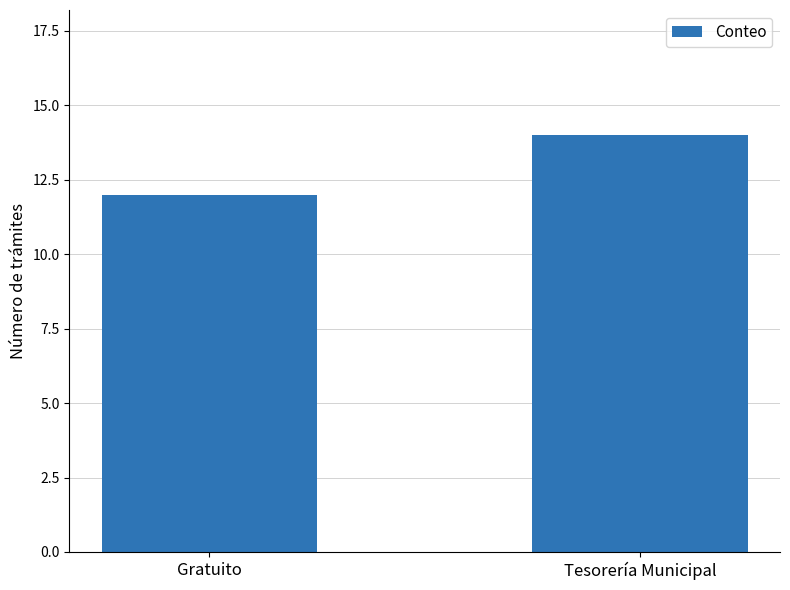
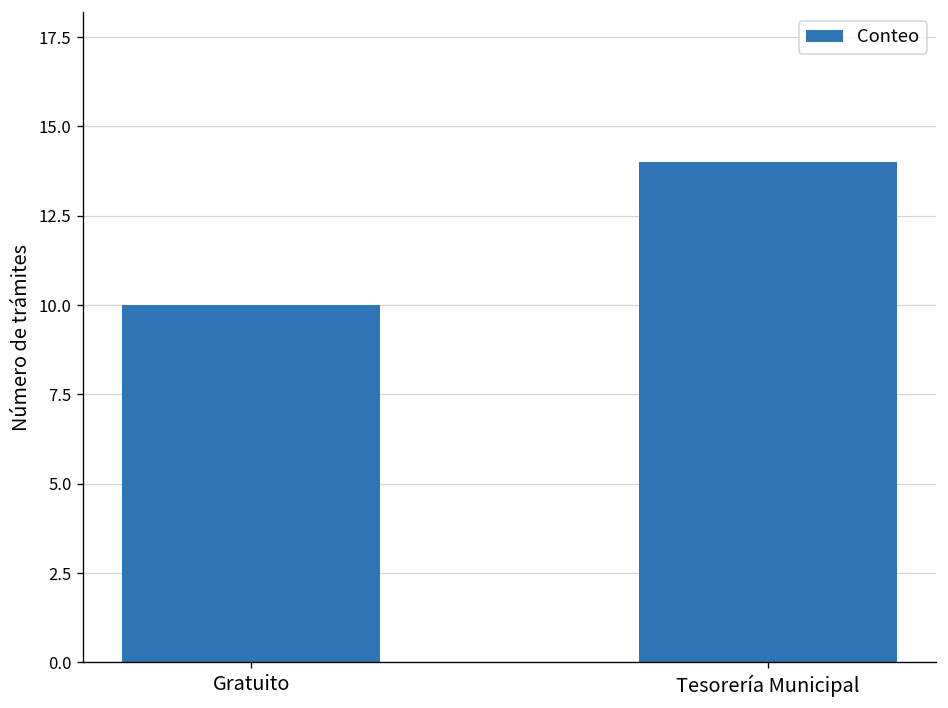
Gratuito: 12 -> 10
